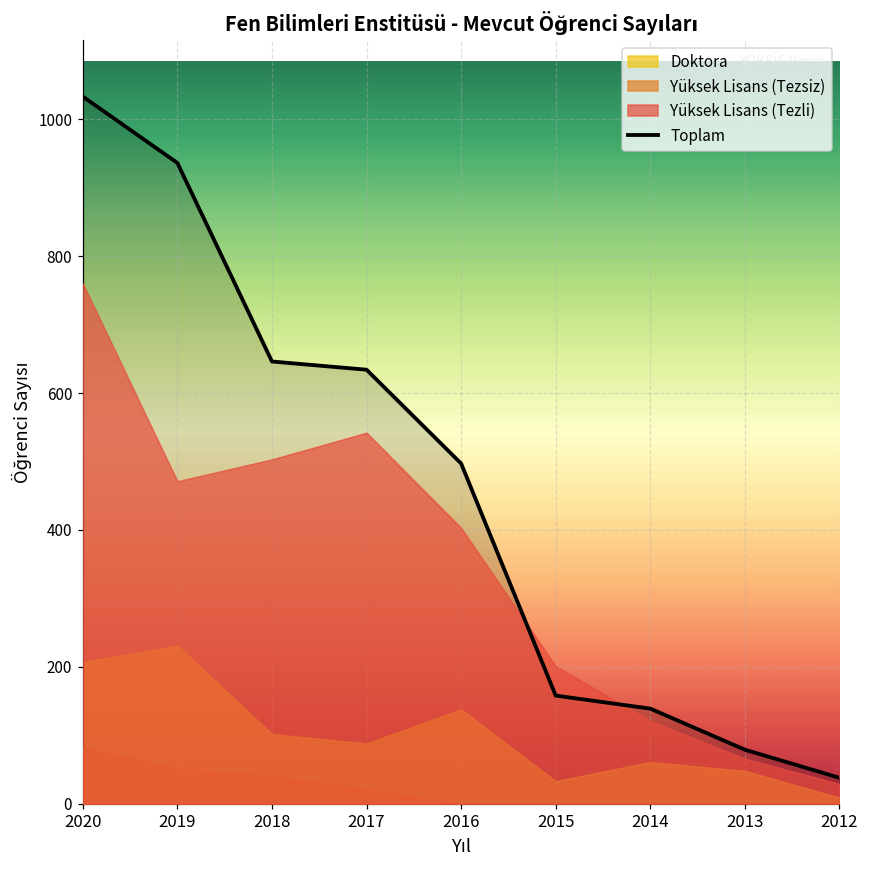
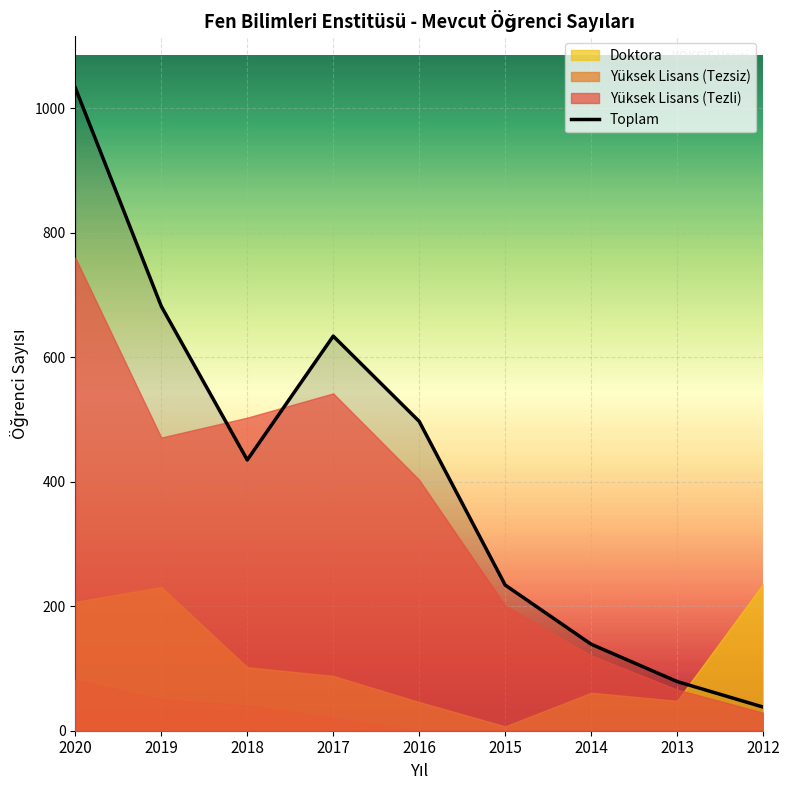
Toplam, 2019: 940 -> 680
Toplam, 2018: 650 -> 440
Doktora, 2016: 140 -> 50
Toplam, 2015: 160 -> 230
Doktora, 2015: 30 -> 10
Doktora, 2012: 10 -> 240
